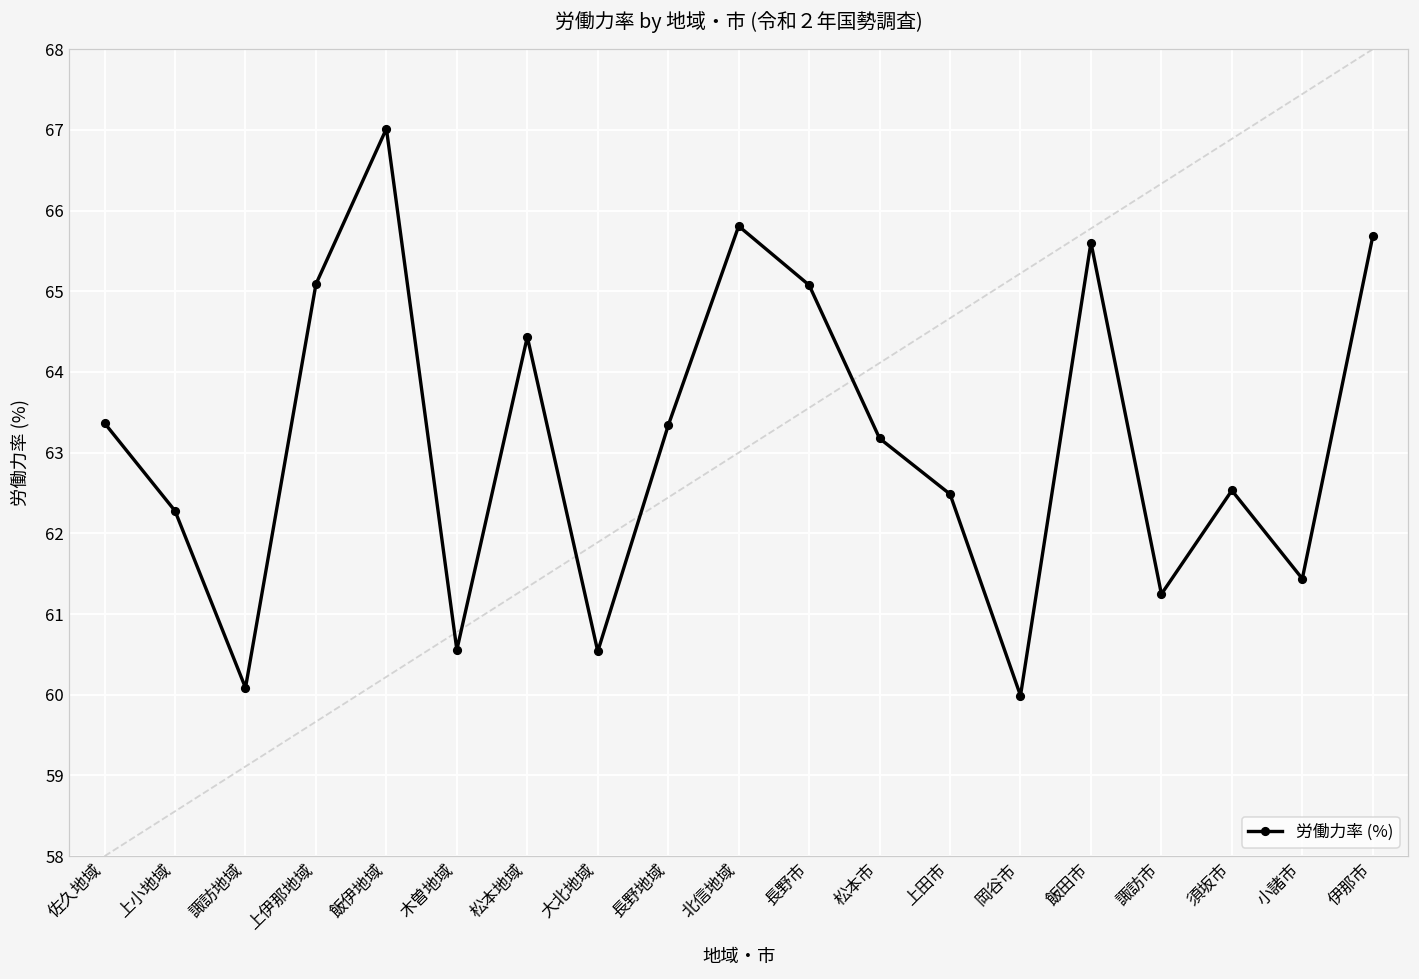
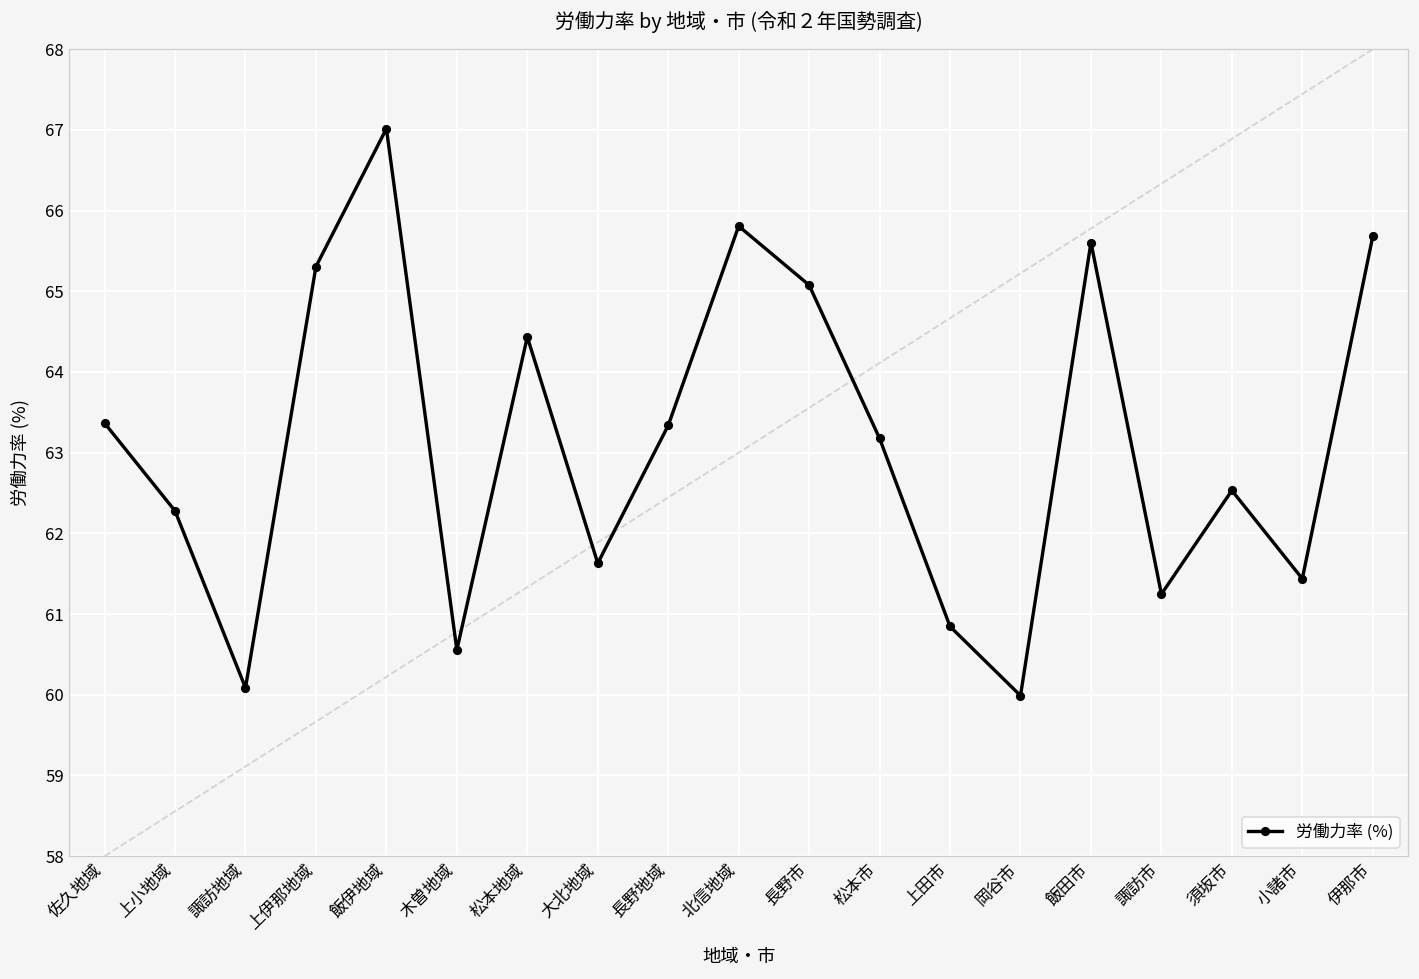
労働力率 (%), 上伊那地域: 65.1 -> 65.3
労働力率 (%), 大北地域: 60.5 -> 61.6
労働力率 (%), 上田市: 62.5 -> 60.8
